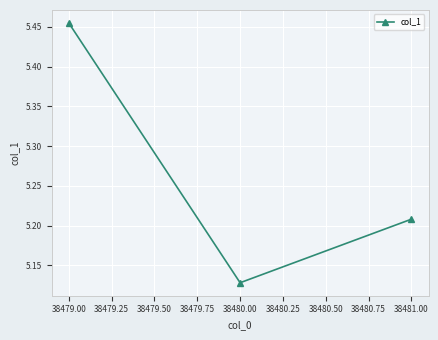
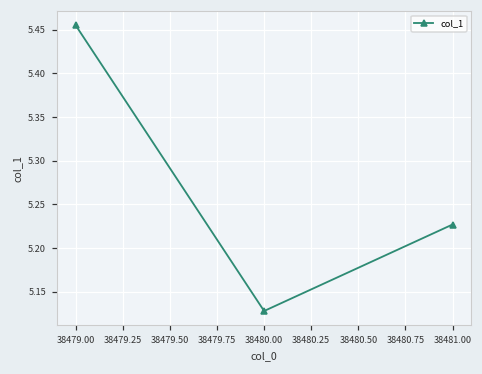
38481.00: 5.21 -> 5.23
